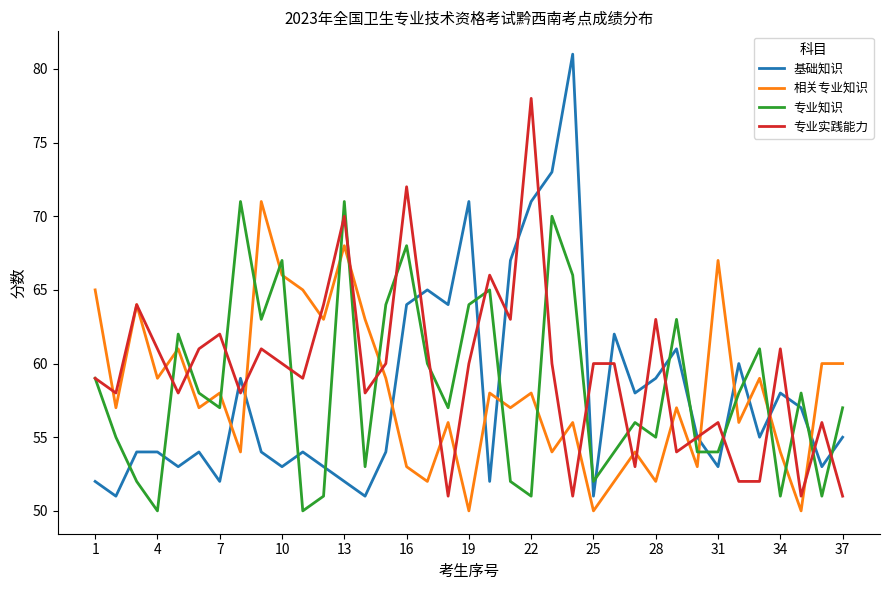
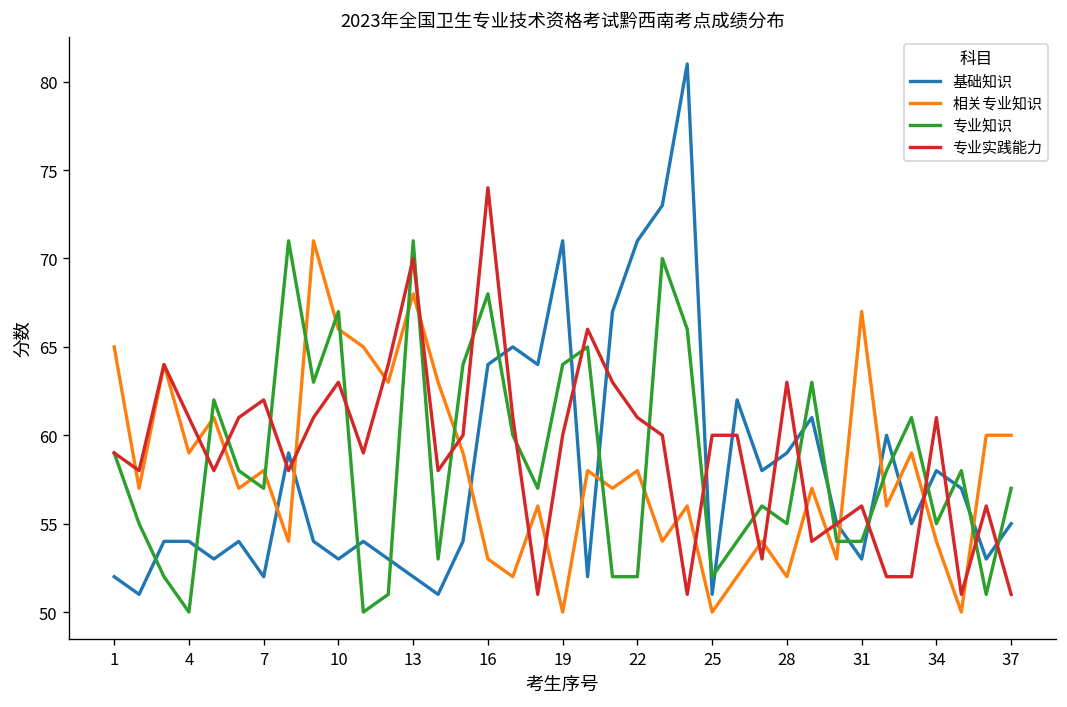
专业实践能力, 10: 60 -> 63
专业实践能力, 16: 72 -> 74
专业知识, 22: 51 -> 52
专业实践能力, 22: 78 -> 61
专业知识, 34: 51 -> 55
